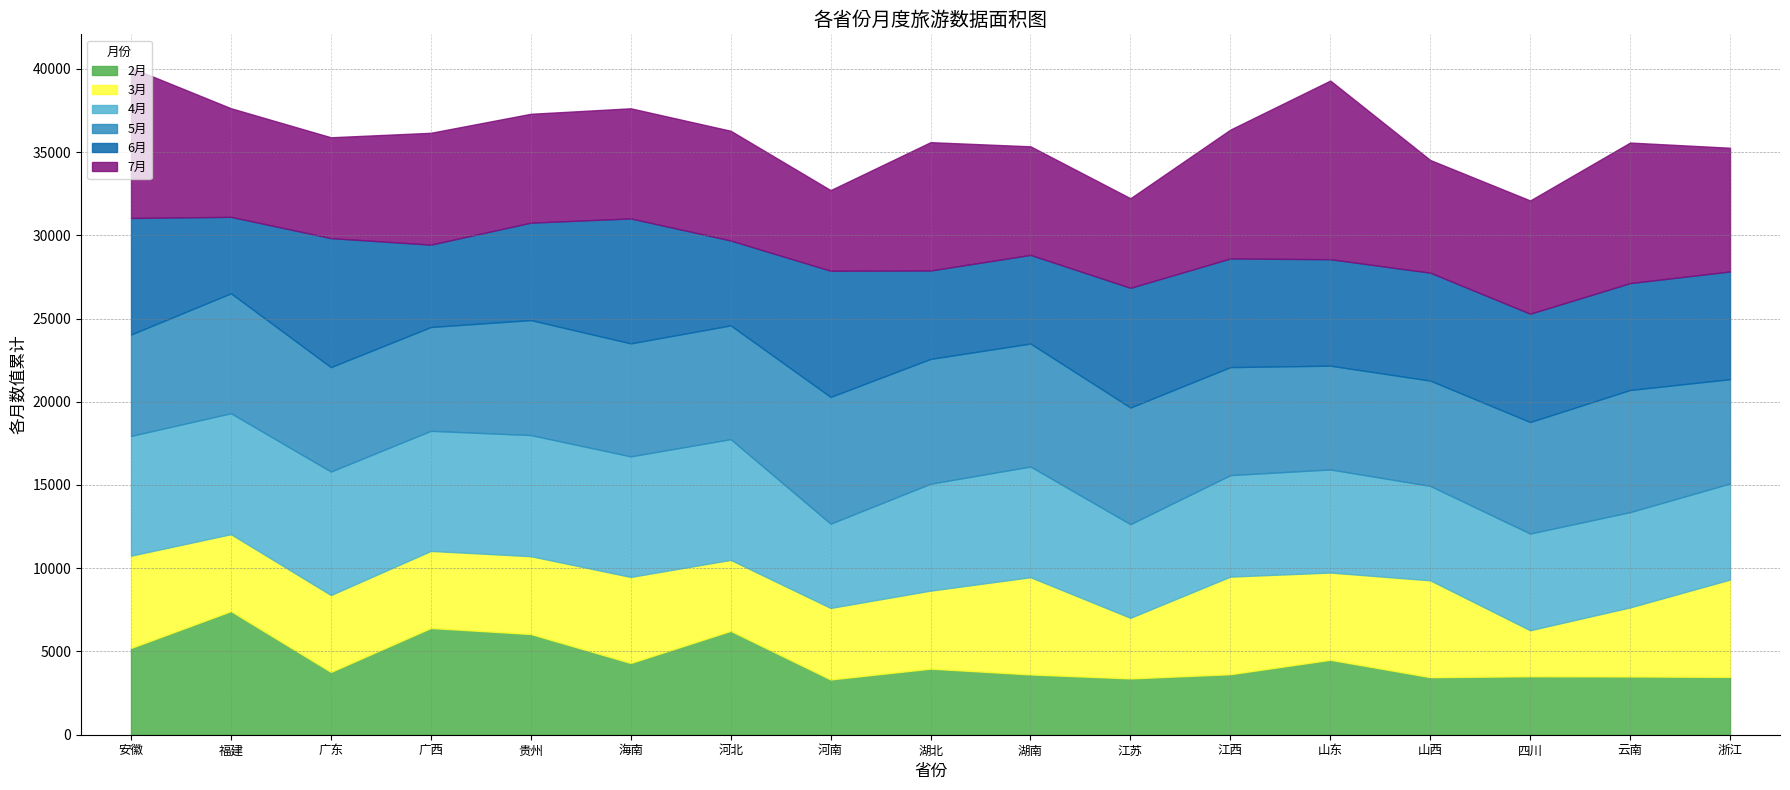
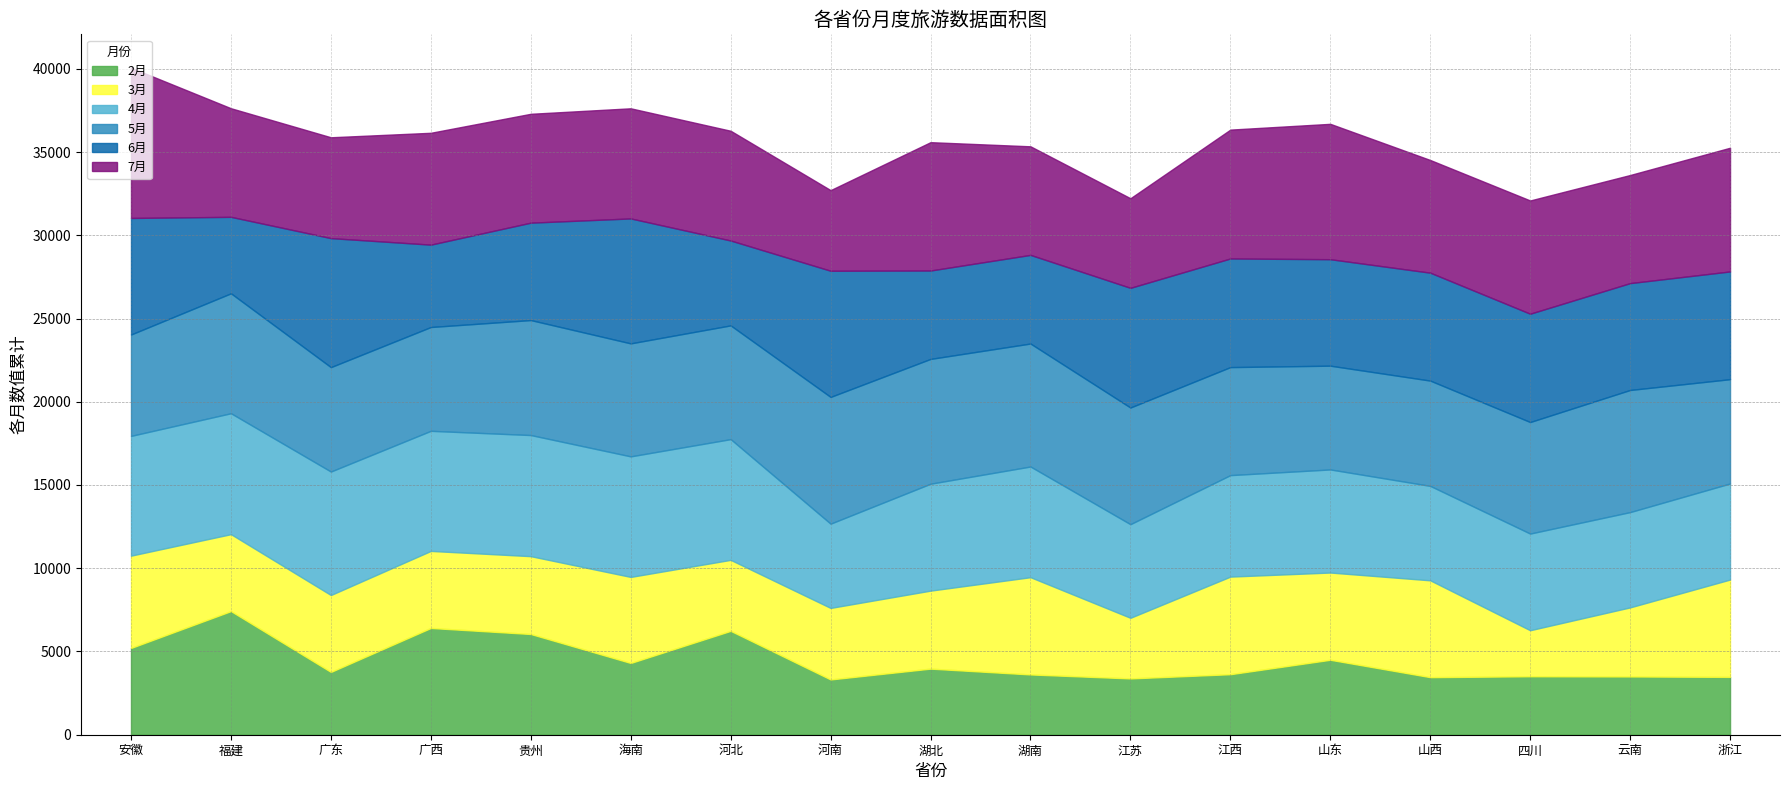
7月, 山东: 10700 -> 8100
7月, 云南: 8400 -> 6500
